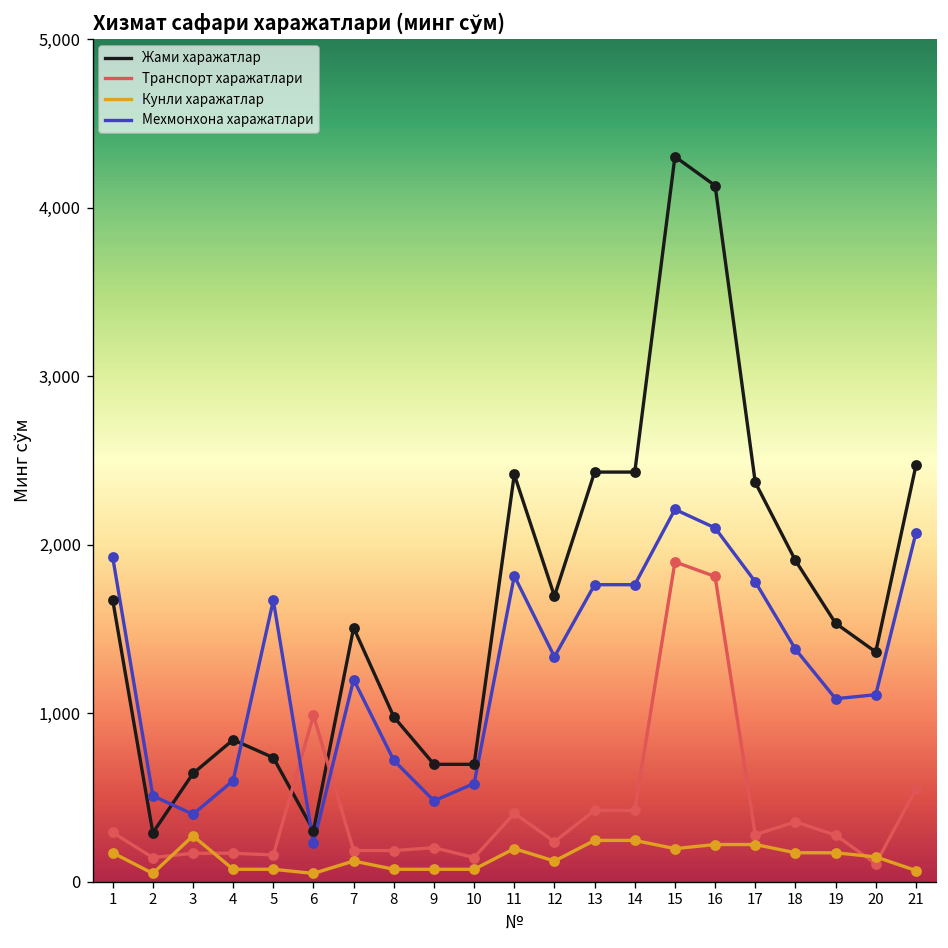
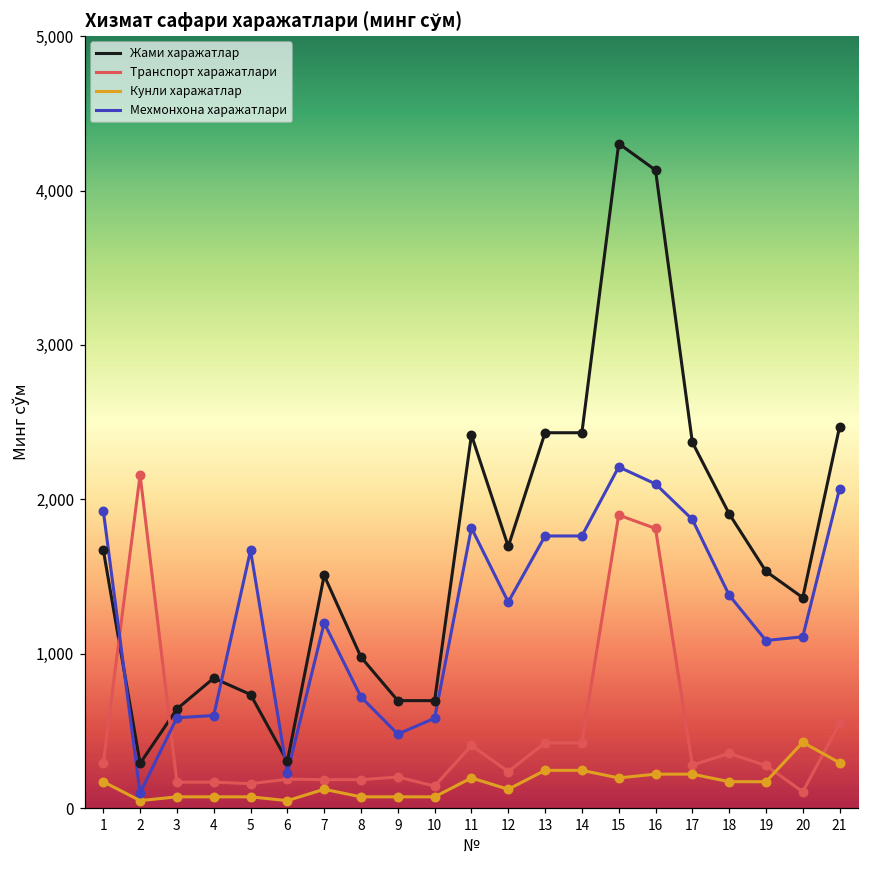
Транспорт харажатлари, 2: 140 -> 2,160
Мехмонхона харажатлари, 2: 510 -> 100
Кунли харажатлар, 3: 270 -> 70
Мехмонхона харажатлари, 3: 400 -> 590
Транспорт харажатлари, 6: 990 -> 190
Мехмонхона харажатлари, 17: 1,780 -> 1,870
Кунли харажатлар, 20: 150 -> 430
Кунли харажатлар, 21: 70 -> 290
